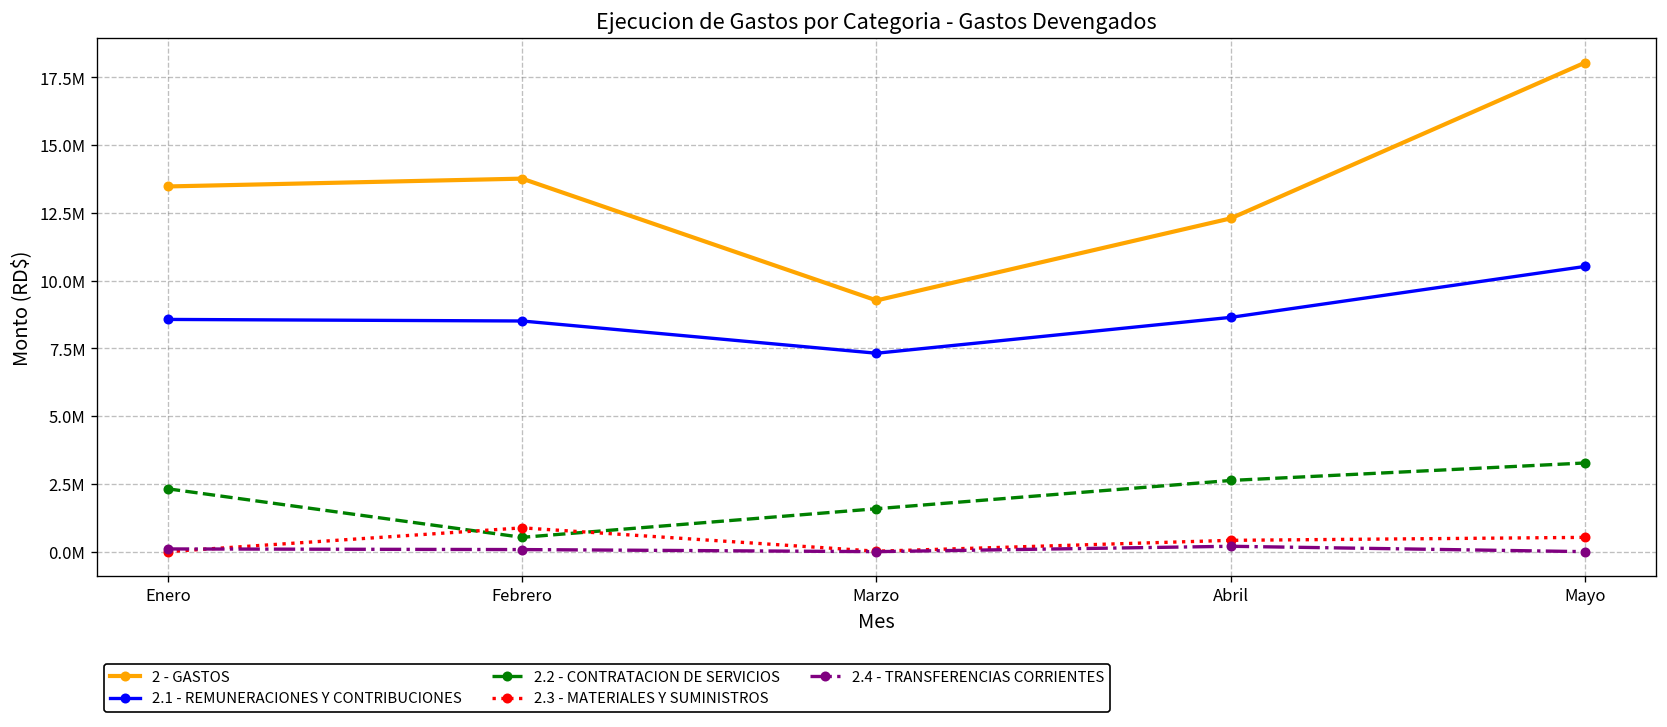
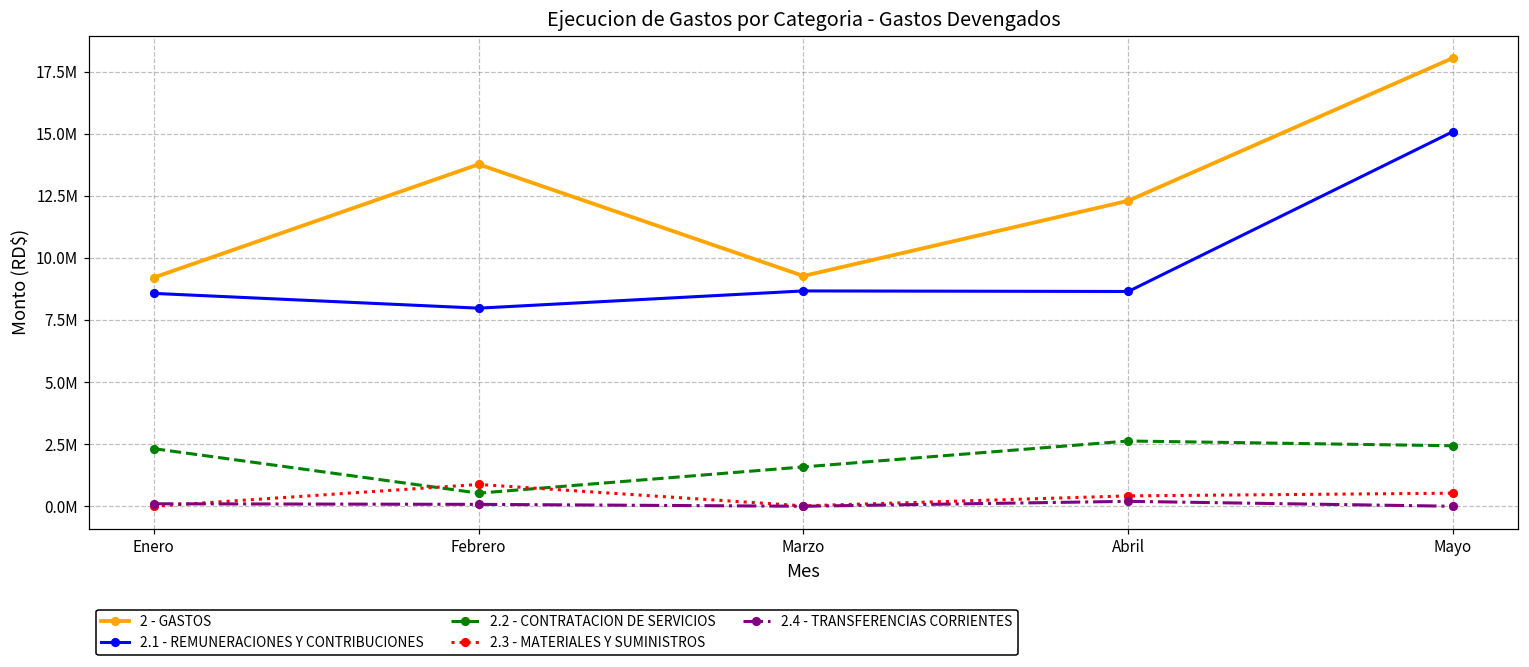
2 - GASTOS, Enero: 13500000 -> 9200000
2.1 - REMUNERACIONES Y CONTRIBUCIONES, Febrero: 8500000 -> 8000000
2.1 - REMUNERACIONES Y CONTRIBUCIONES, Marzo: 7300000 -> 8700000
2.1 - REMUNERACIONES Y CONTRIBUCIONES, Mayo: 10500000 -> 15100000
2.2 - CONTRATACION DE SERVICIOS, Mayo: 3300000 -> 2400000
